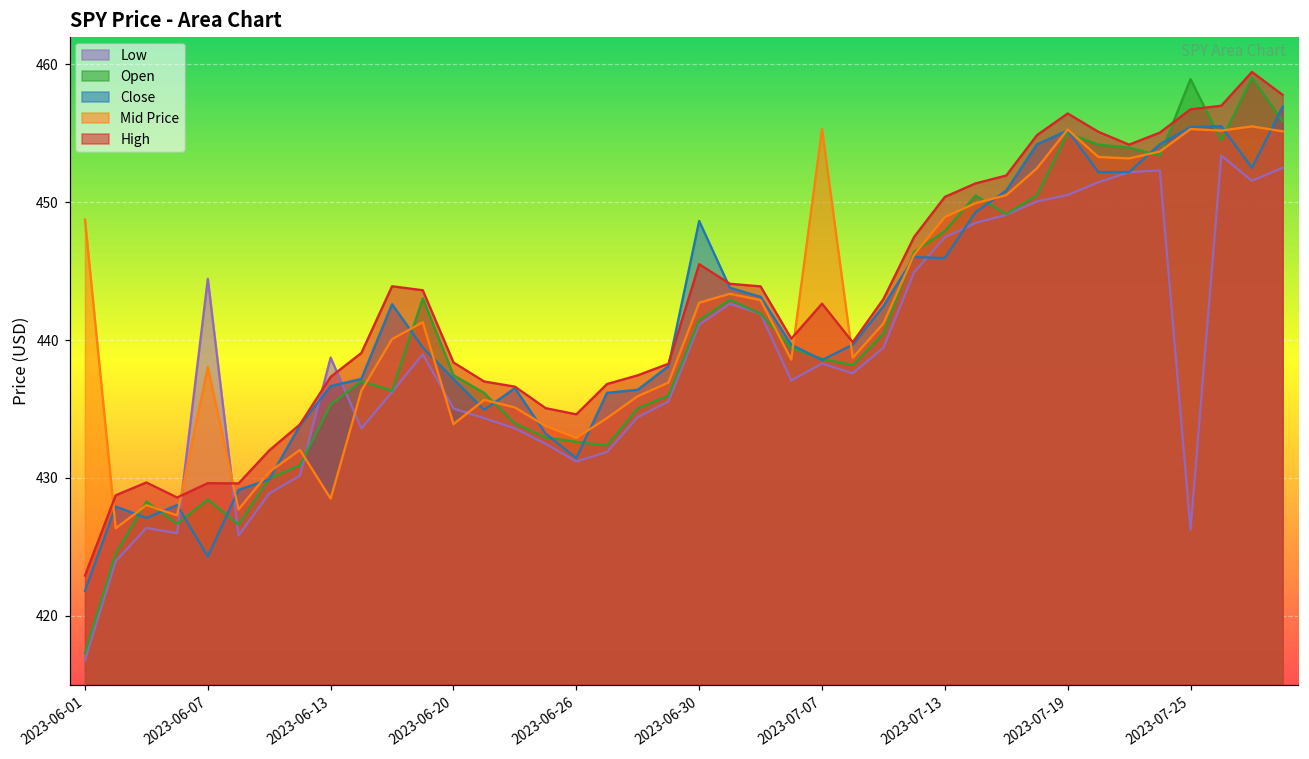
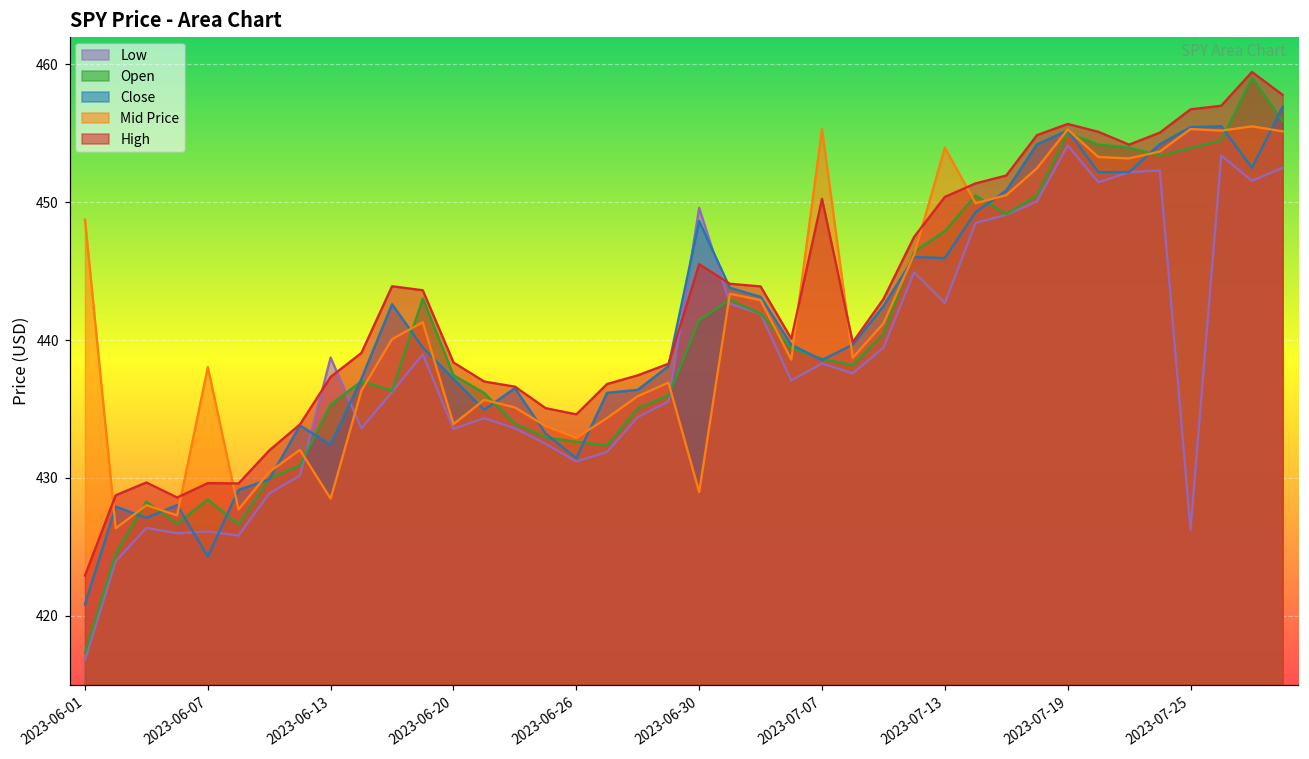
Close, 2023-06-01: 421.8 -> 420.8
Low, 2023-06-07: 444.4 -> 426.1
Close, 2023-06-13: 436.7 -> 432.4
Low, 2023-06-20: 435.0 -> 433.6
Low, 2023-06-30: 441.1 -> 449.6
Mid Price, 2023-06-30: 442.7 -> 429.0
High, 2023-07-07: 442.6 -> 450.2
Low, 2023-07-13: 447.5 -> 442.7
Mid Price, 2023-07-13: 448.9 -> 453.9
Low, 2023-07-19: 450.5 -> 454.1
High, 2023-07-19: 456.4 -> 455.7
Open, 2023-07-25: 458.9 -> 453.9
